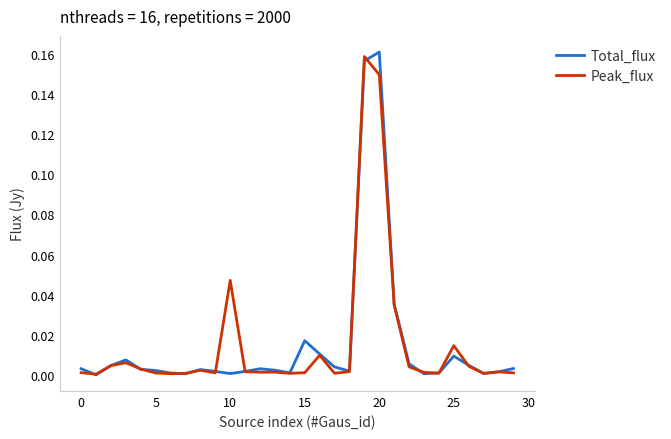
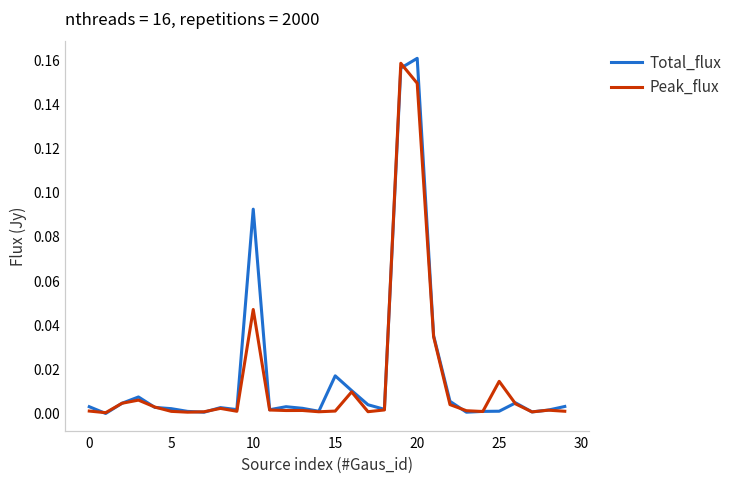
Total_flux, 10: 0.001 -> 0.093
Total_flux, 25: 0.010 -> 0.001
